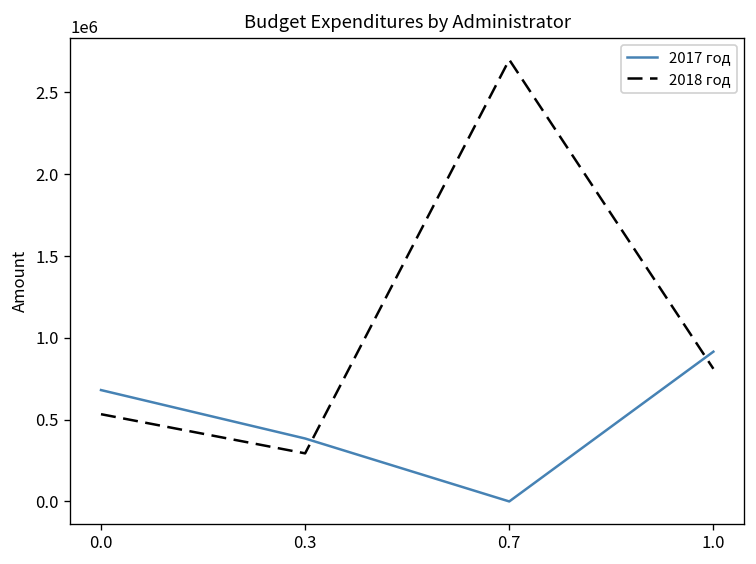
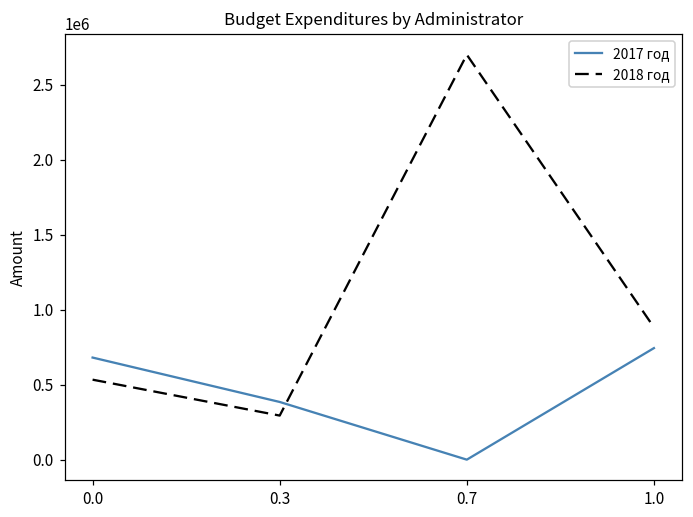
2017 год, 1.0: 920000 -> 740000
2018 год, 1.0: 810000 -> 880000
